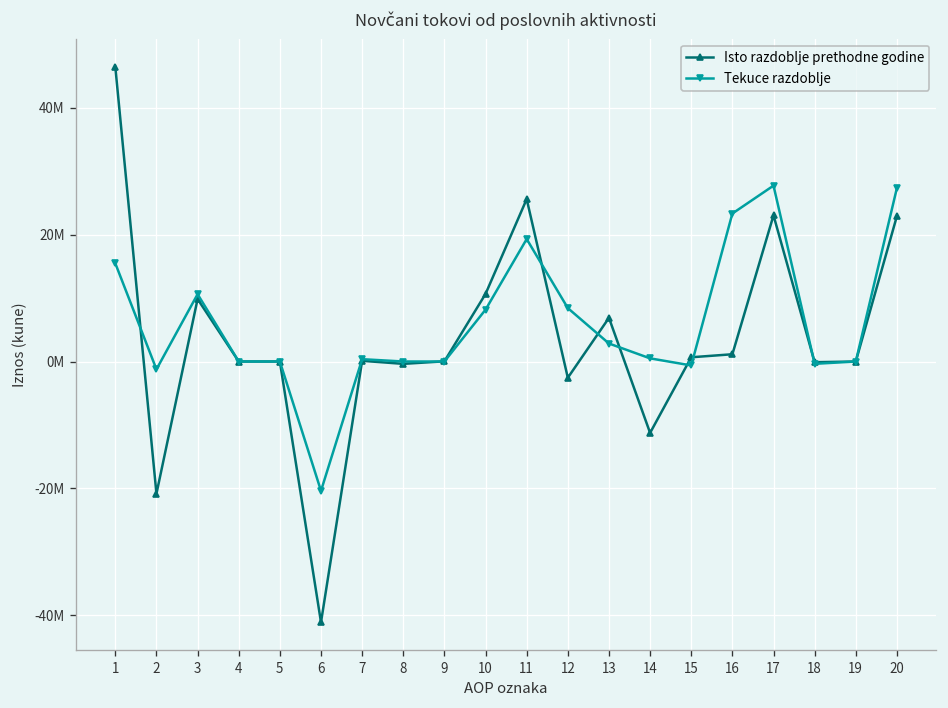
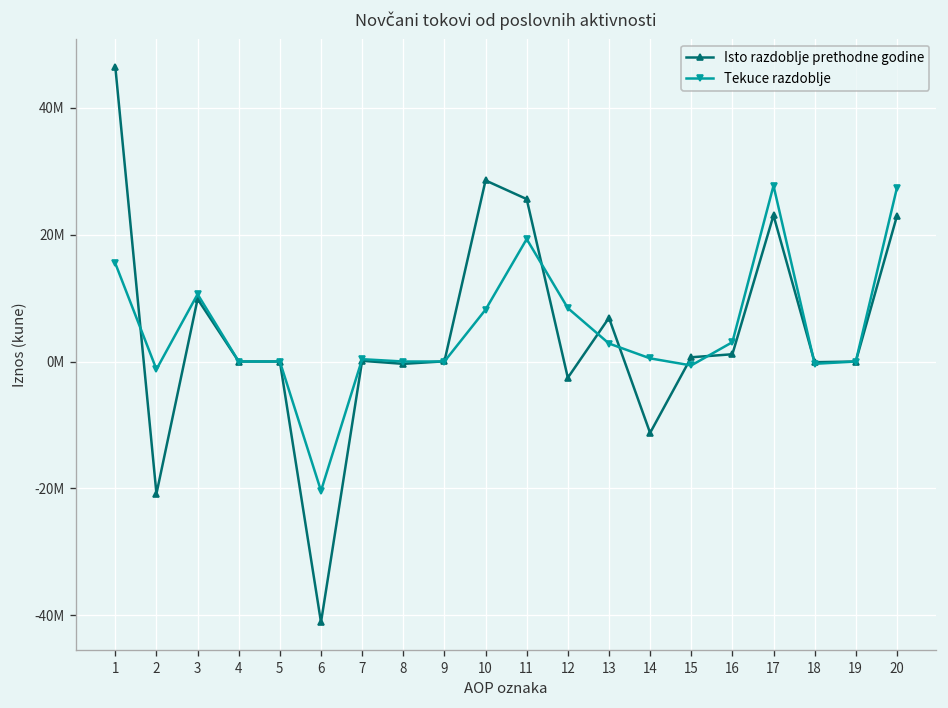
Isto razdoblje prethodne godine, 10: 11000000 -> 29000000
Tekuce razdoblje, 16: 23000000 -> 3000000
